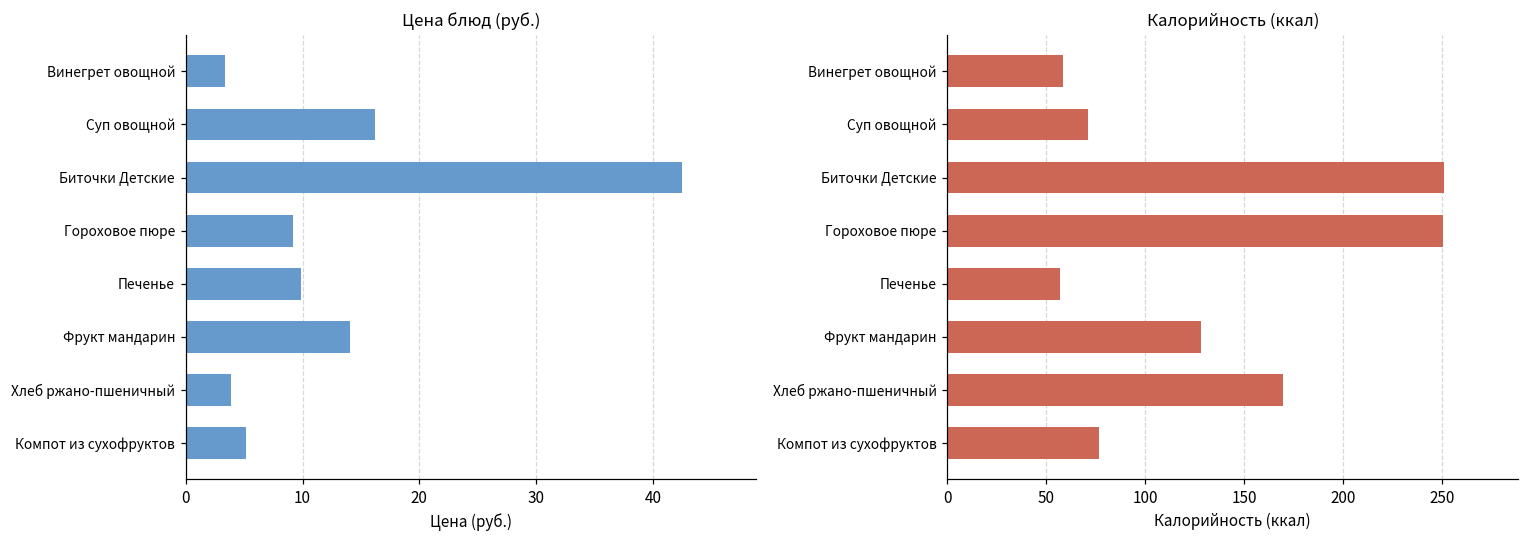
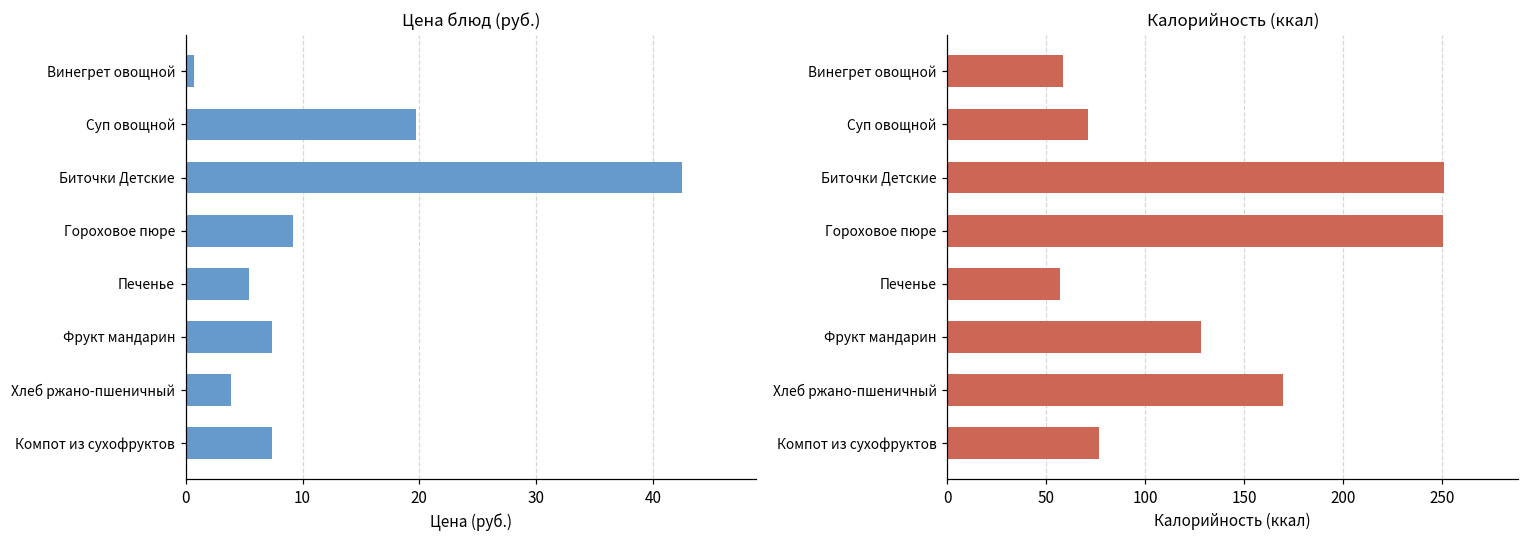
Цена блюд (руб.), Винегрет овощной: 3.4 -> 0.8
Цена блюд (руб.), Суп овощной: 16.2 -> 19.7
Цена блюд (руб.), Печенье: 9.9 -> 5.4
Цена блюд (руб.), Фрукт мандарин: 14.0 -> 7.4
Цена блюд (руб.), Компот из сухофруктов: 5.2 -> 7.4
